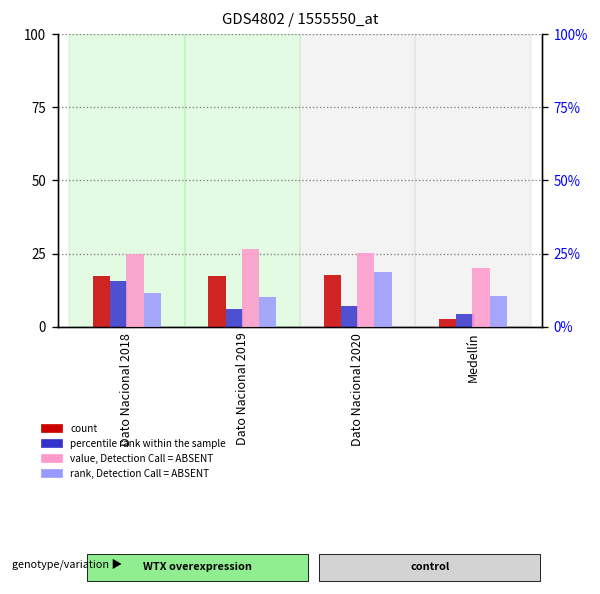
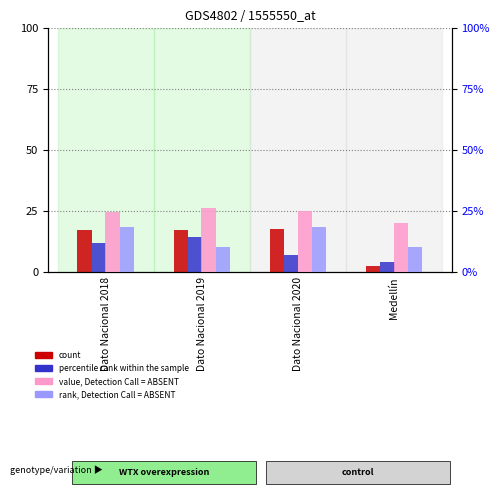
percentile rank within the sample, Dato Nacional 2018: 16 -> 12
percentile rank within the sample, Dato Nacional 2019: 6 -> 15
rank, Detection Call = ABSENT, Dato Nacional 2018: 12% -> 19%
